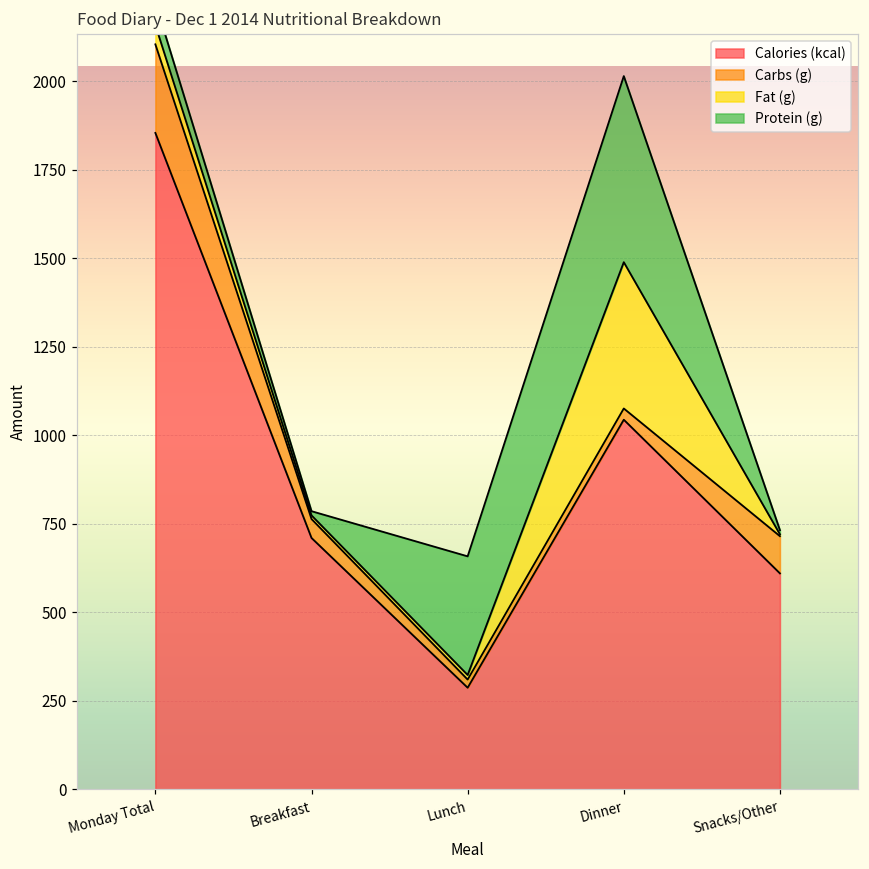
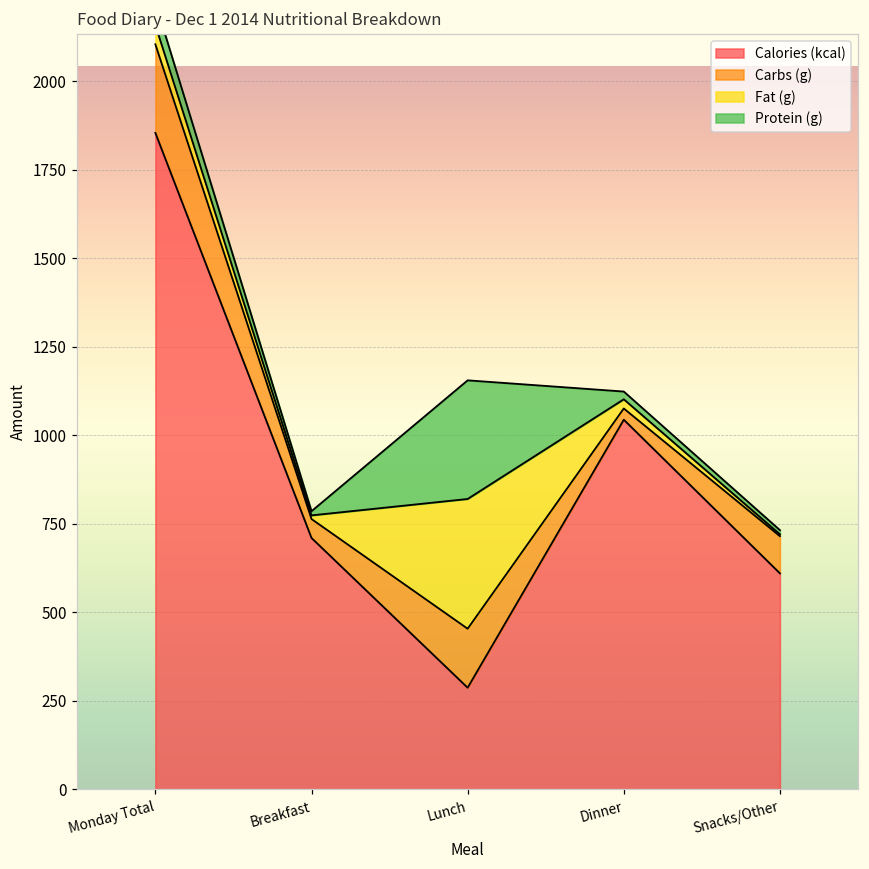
Carbs (g), Lunch: 20 -> 170
Fat (g), Lunch: 10 -> 370
Fat (g), Dinner: 410 -> 30
Protein (g), Dinner: 530 -> 20
